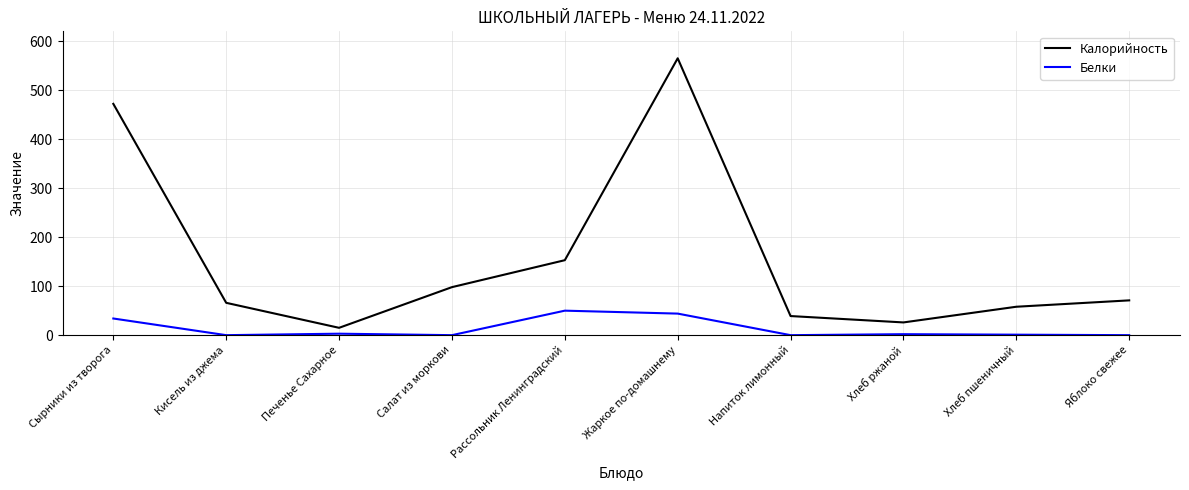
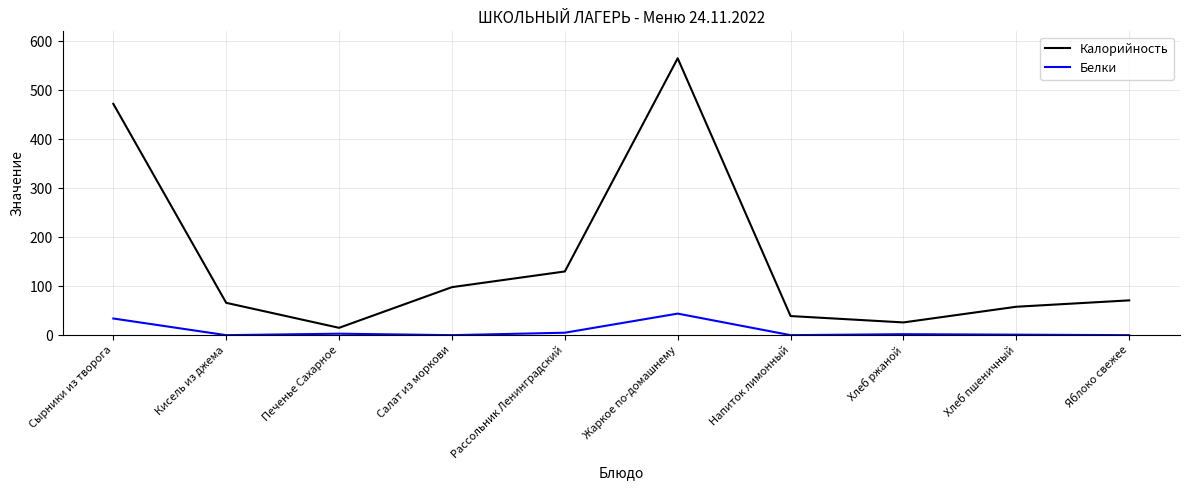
Калорийность, Рассольник Ленинградский: 150 -> 130
Белки, Рассольник Ленинградский: 50 -> 10
